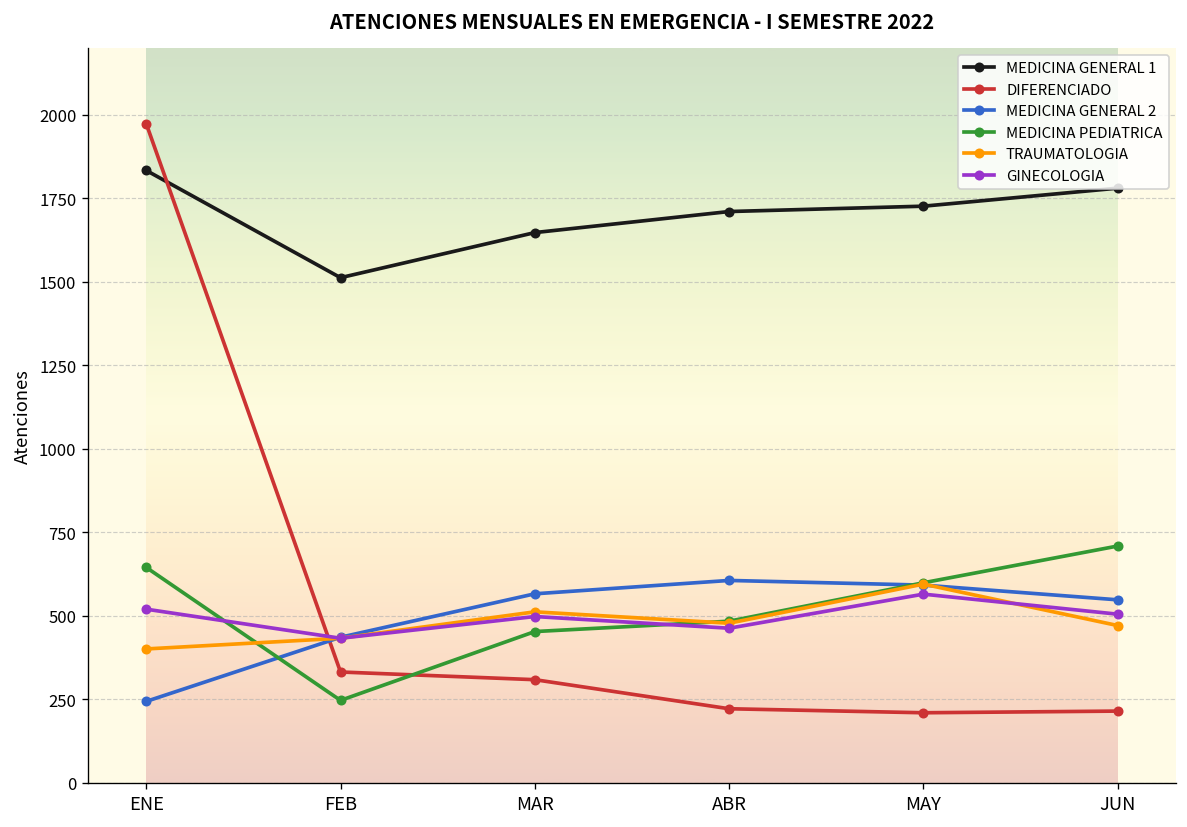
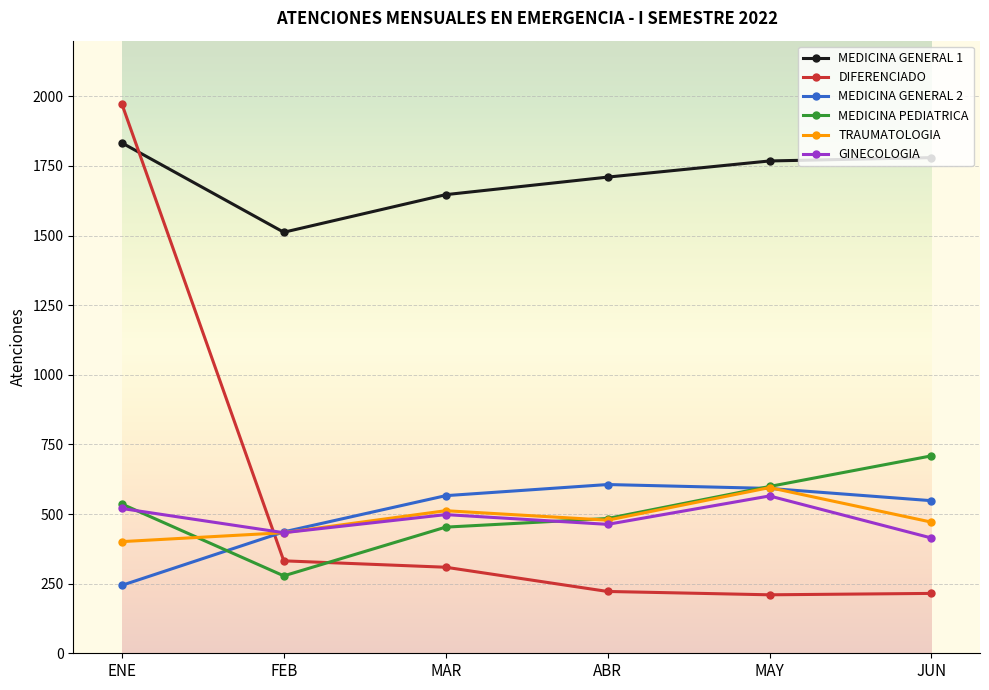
MEDICINA PEDIATRICA, ENE: 650 -> 540
MEDICINA PEDIATRICA, FEB: 250 -> 280
MEDICINA GENERAL 1, MAY: 1730 -> 1770
GINECOLOGIA, JUN: 510 -> 410
